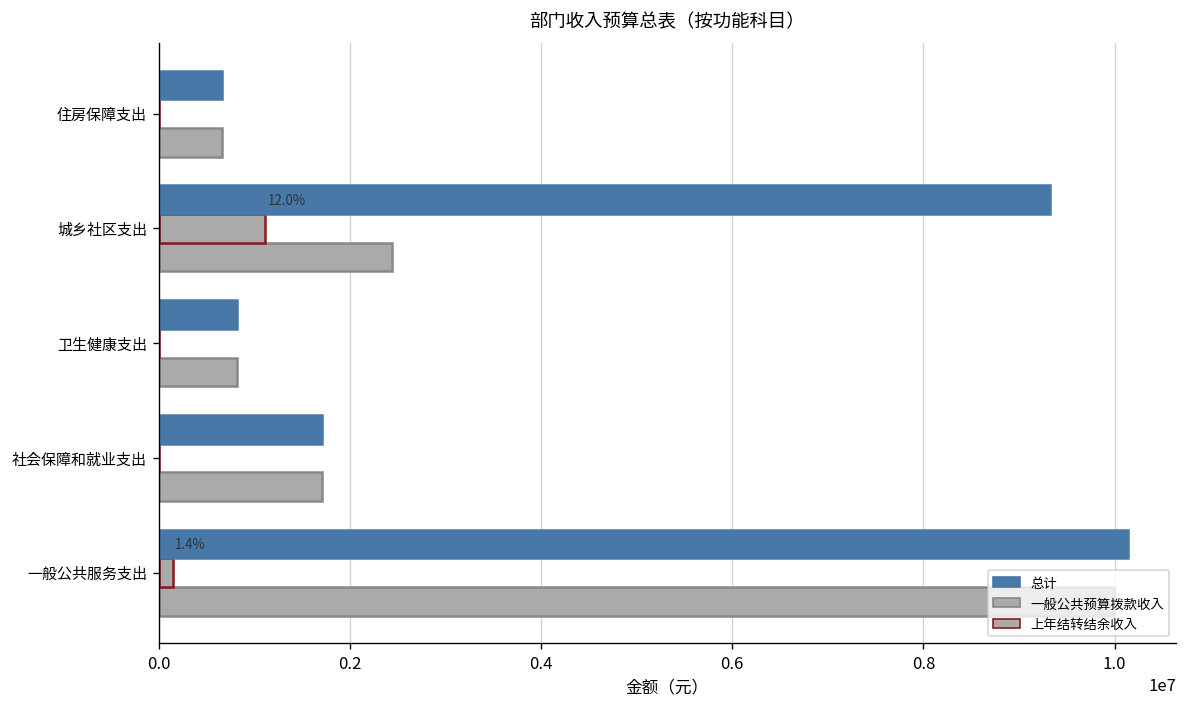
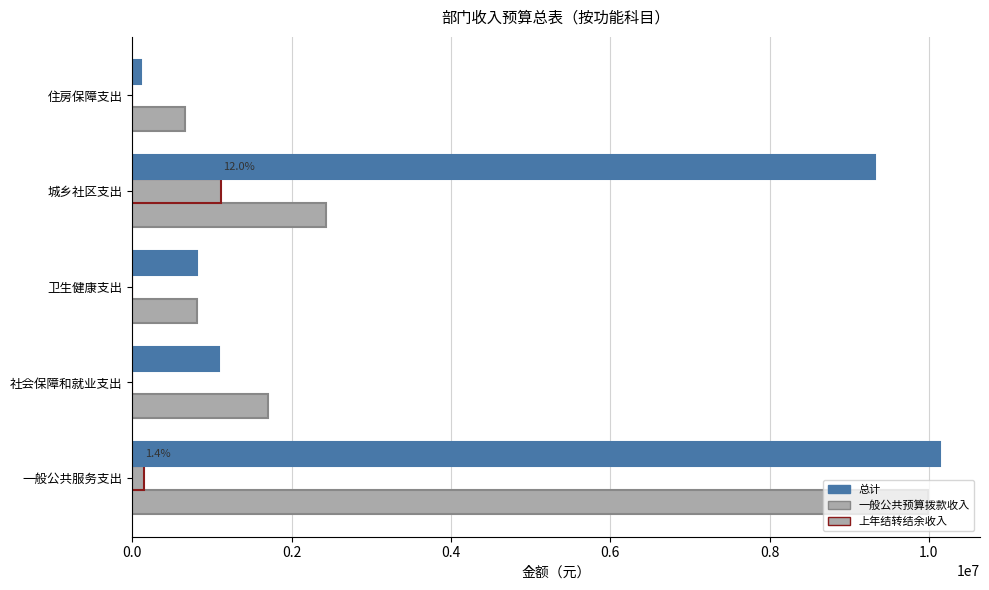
总计, 住房保障支出: 700000 -> 100000
总计, 社会保障和就业支出: 1700000 -> 1100000
